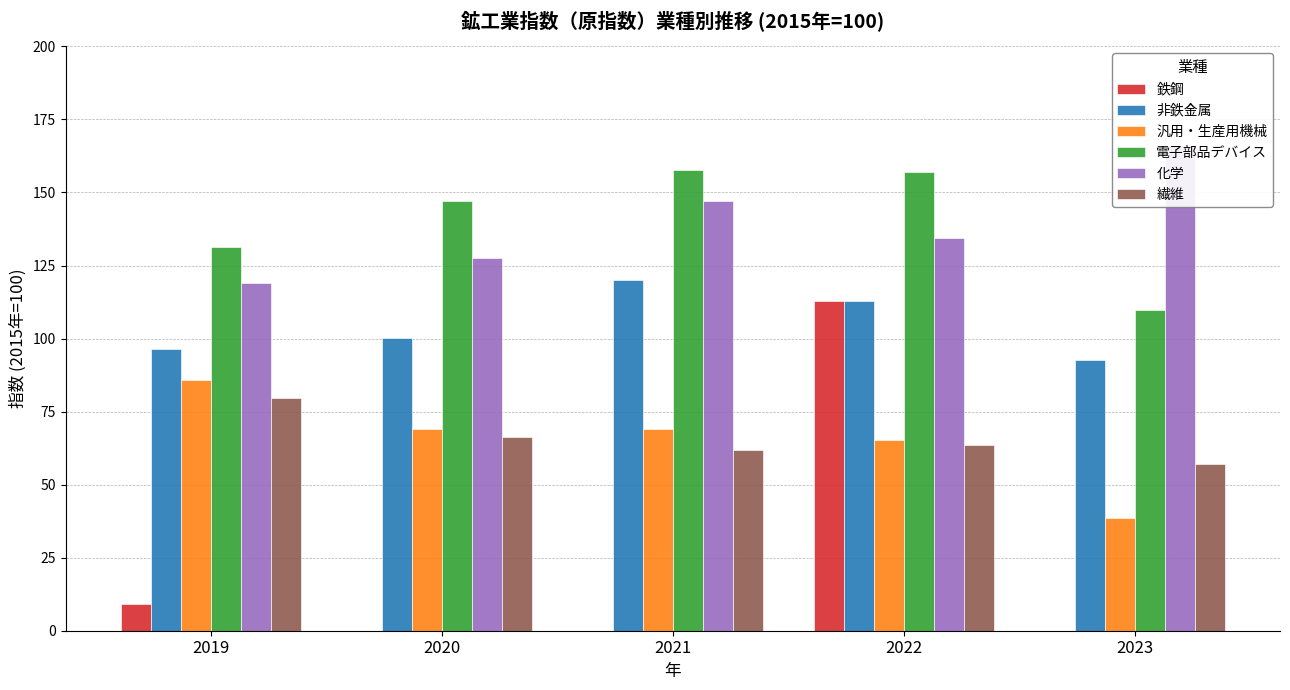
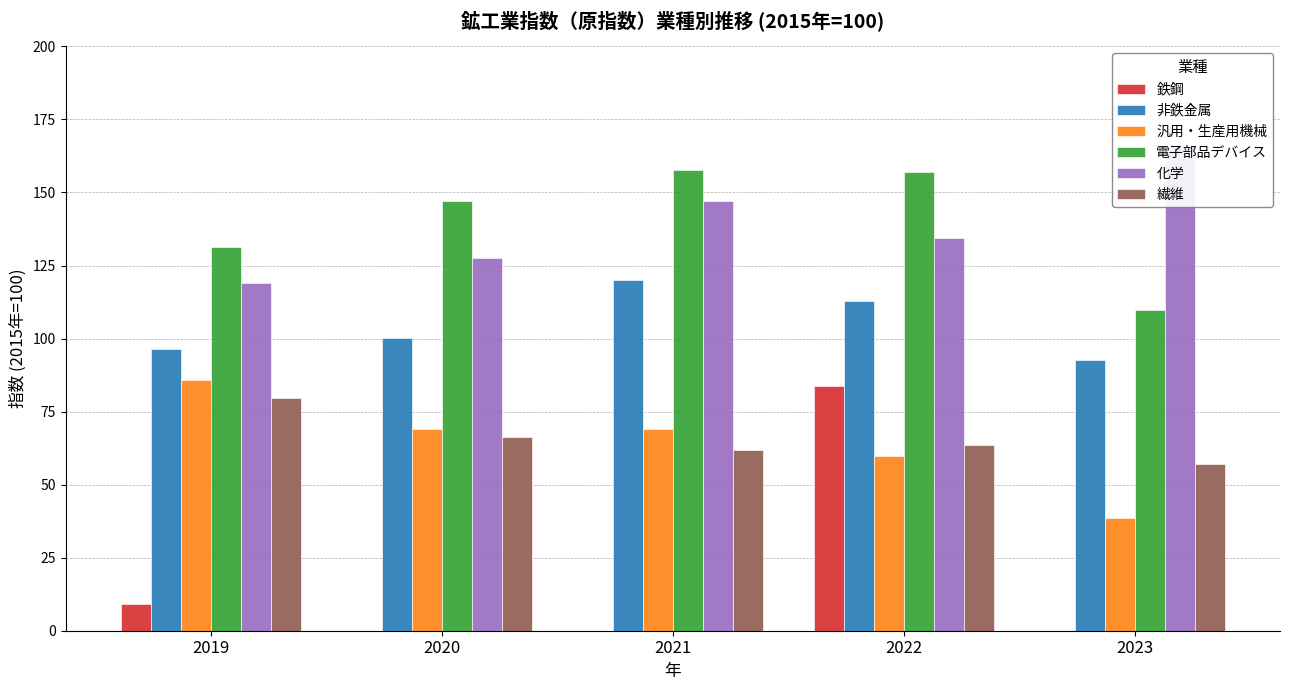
鉄鋼, 2022: 113 -> 84
汎用・生産用機械, 2022: 65 -> 60
